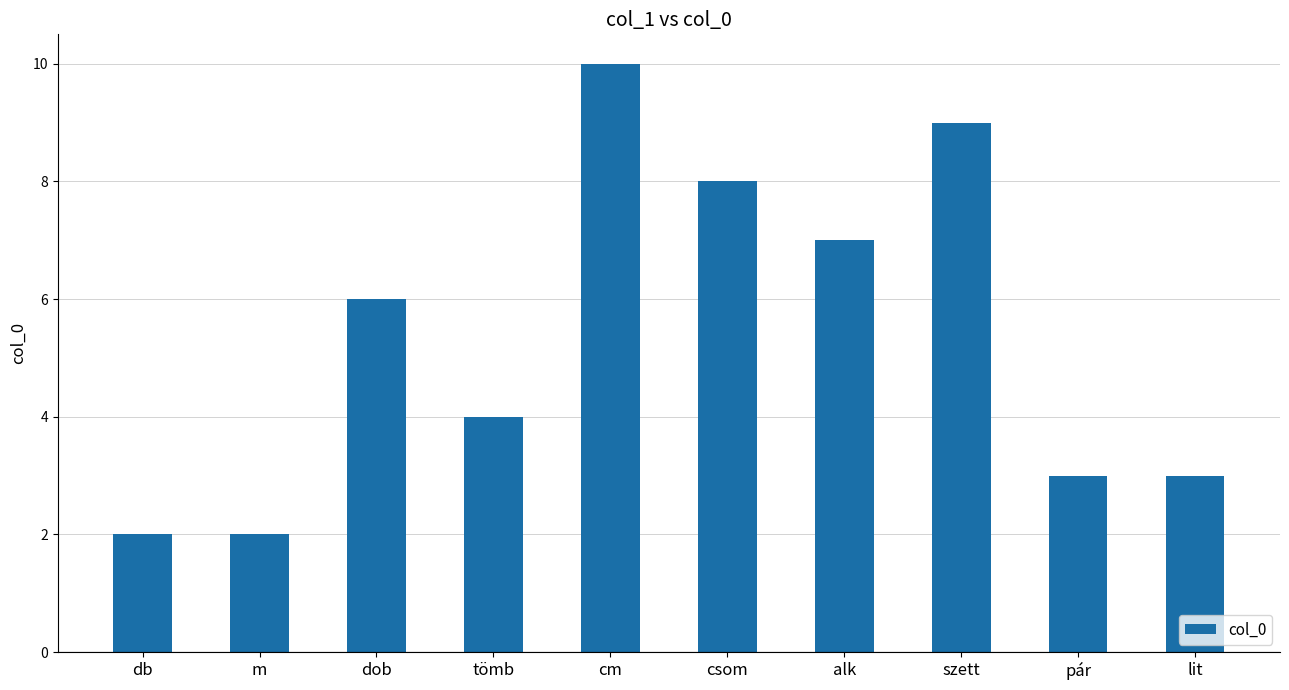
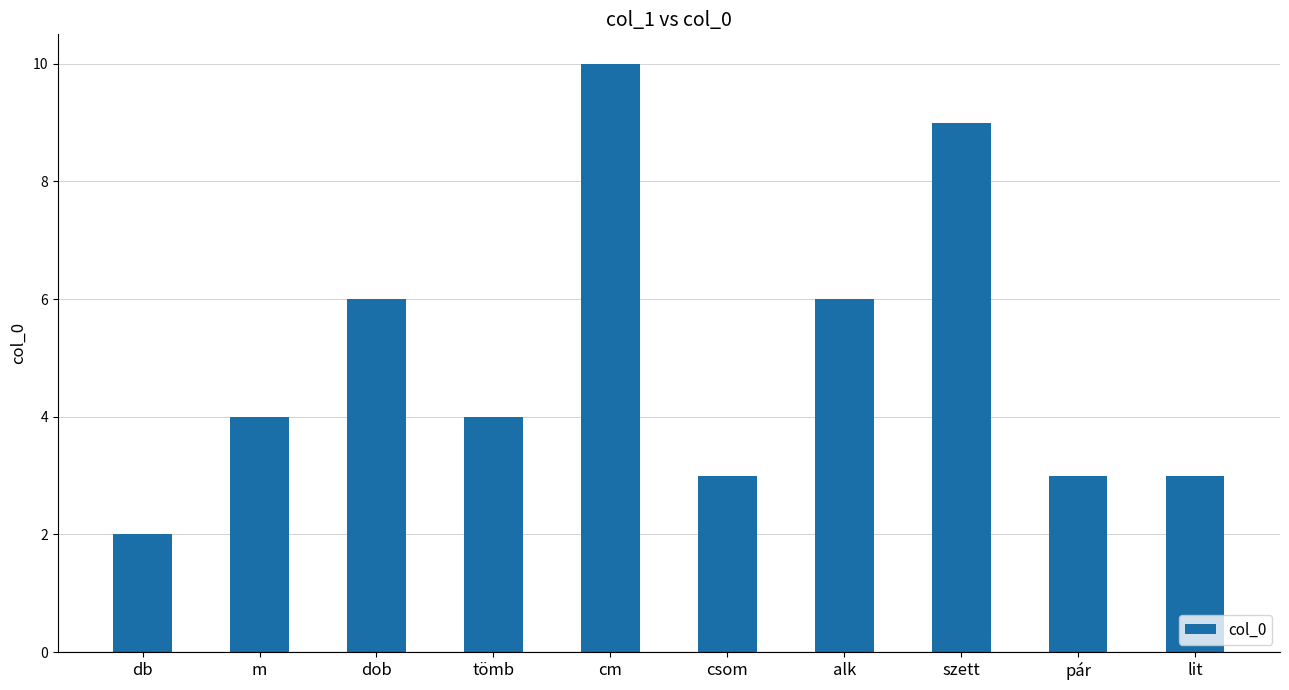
m: 2 -> 4
csom: 8 -> 3
alk: 7 -> 6
